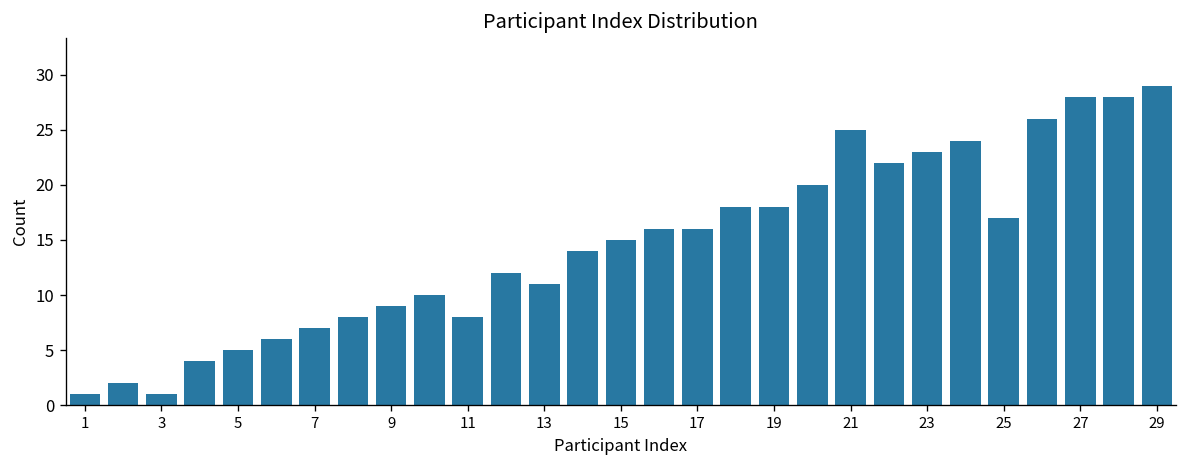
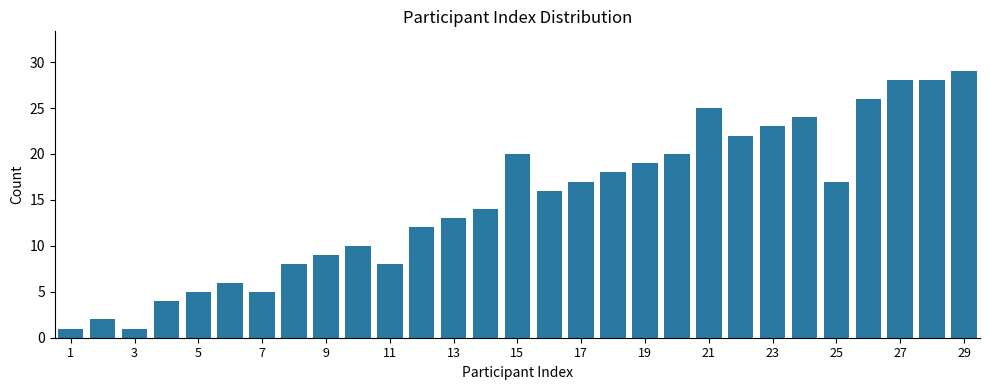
7: 7 -> 5
13: 11 -> 13
15: 15 -> 20
17: 16 -> 17
19: 18 -> 19
